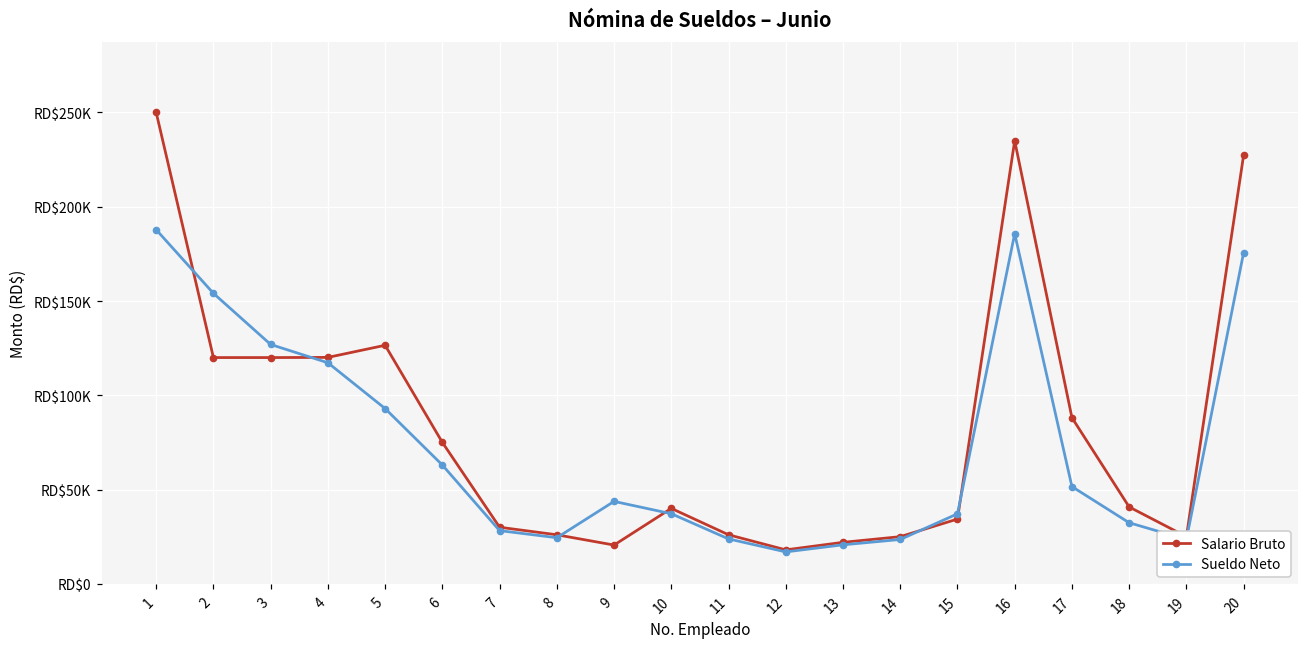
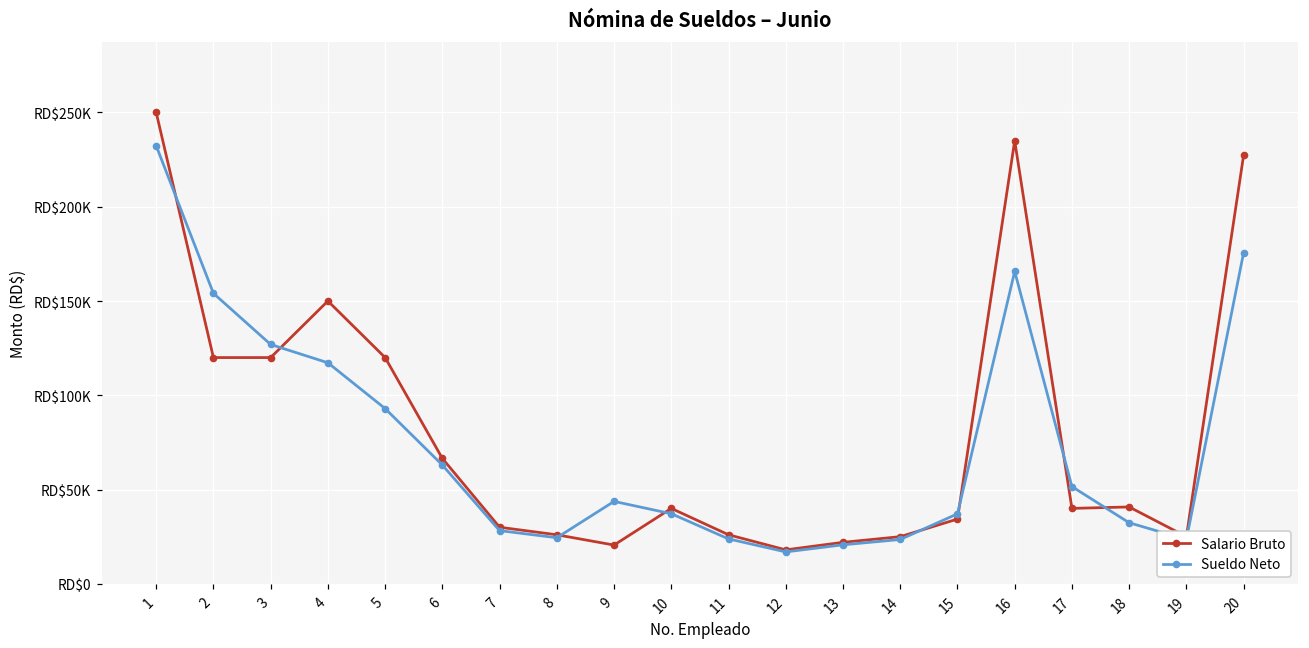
Sueldo Neto, 1: RD$188000 -> RD$232000
Salario Bruto, 4: RD$120000 -> RD$150000
Salario Bruto, 5: RD$127000 -> RD$120000
Salario Bruto, 6: RD$75000 -> RD$67000
Sueldo Neto, 16: RD$186000 -> RD$166000
Salario Bruto, 17: RD$88000 -> RD$40000
